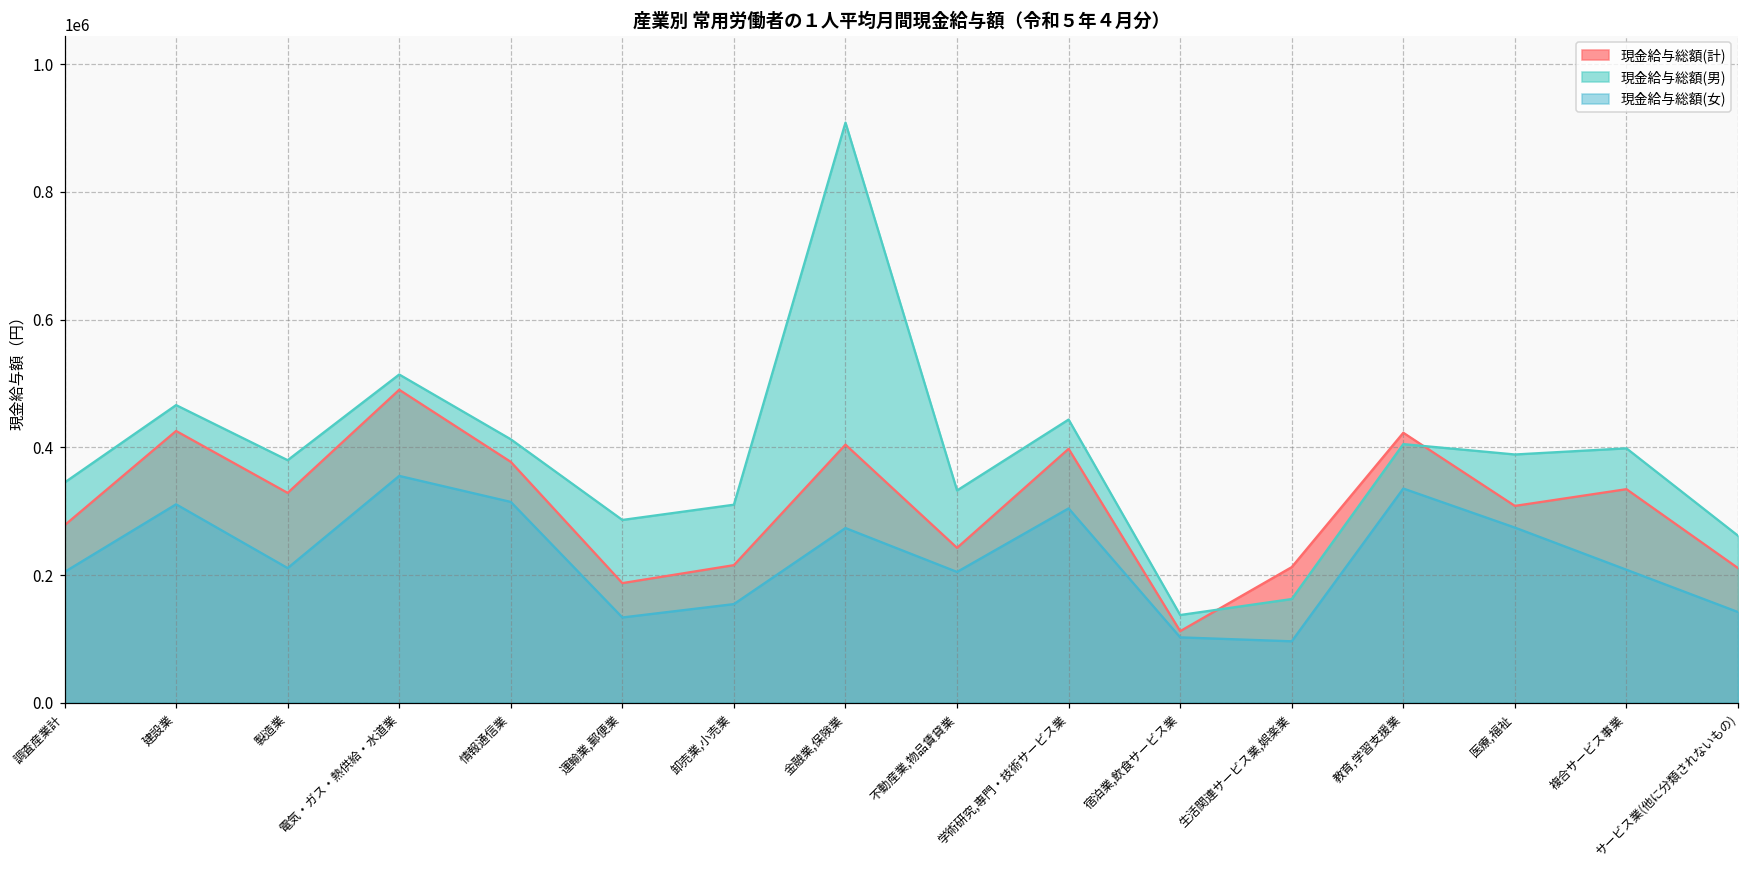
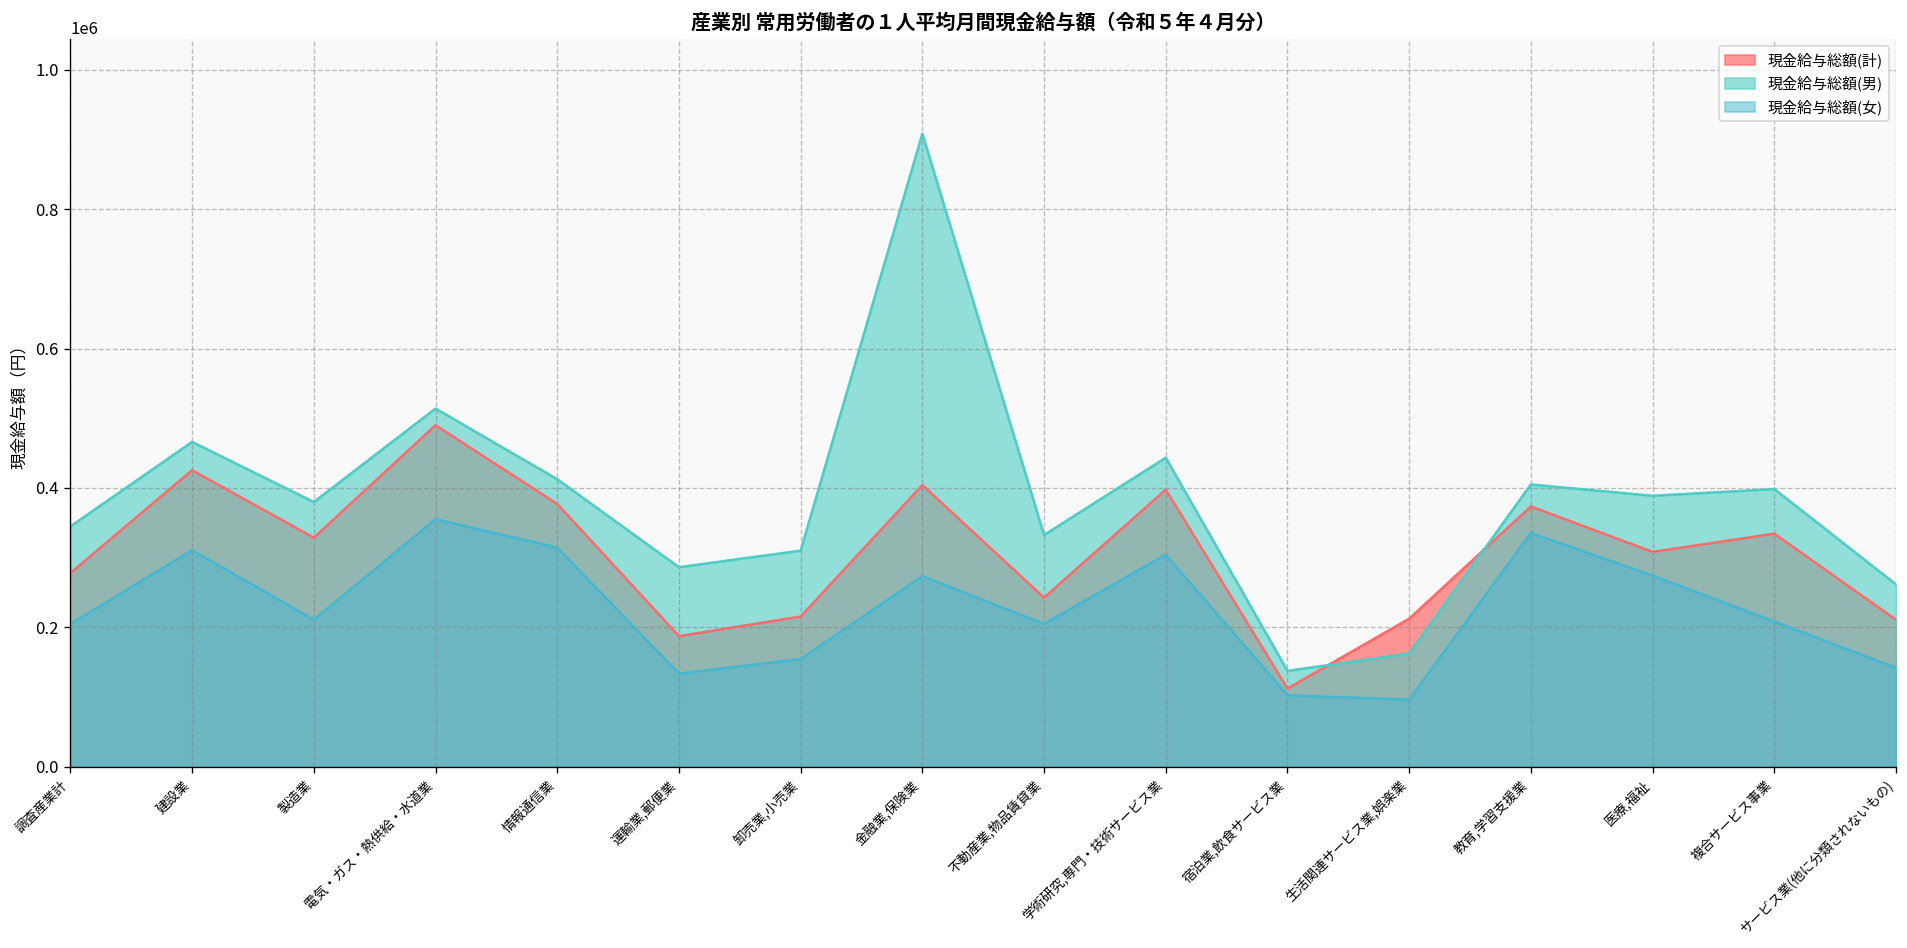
現金給与総額(計), 教育,学習支援業: 420000 -> 370000
